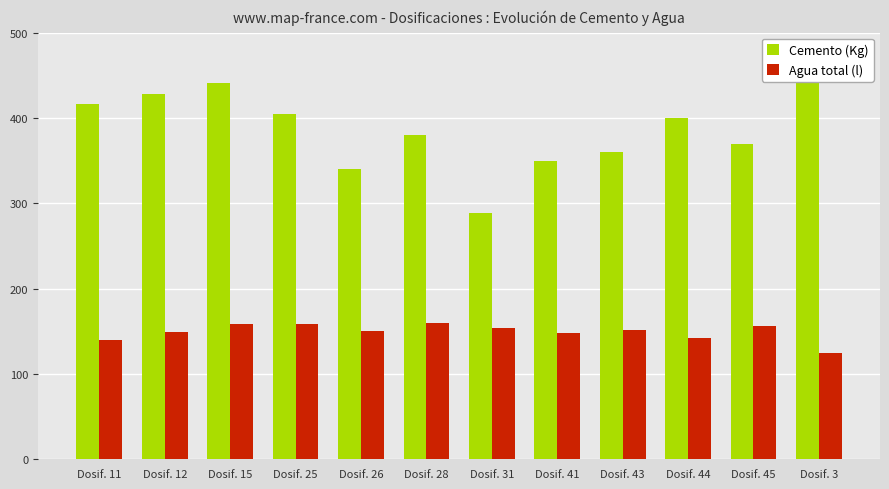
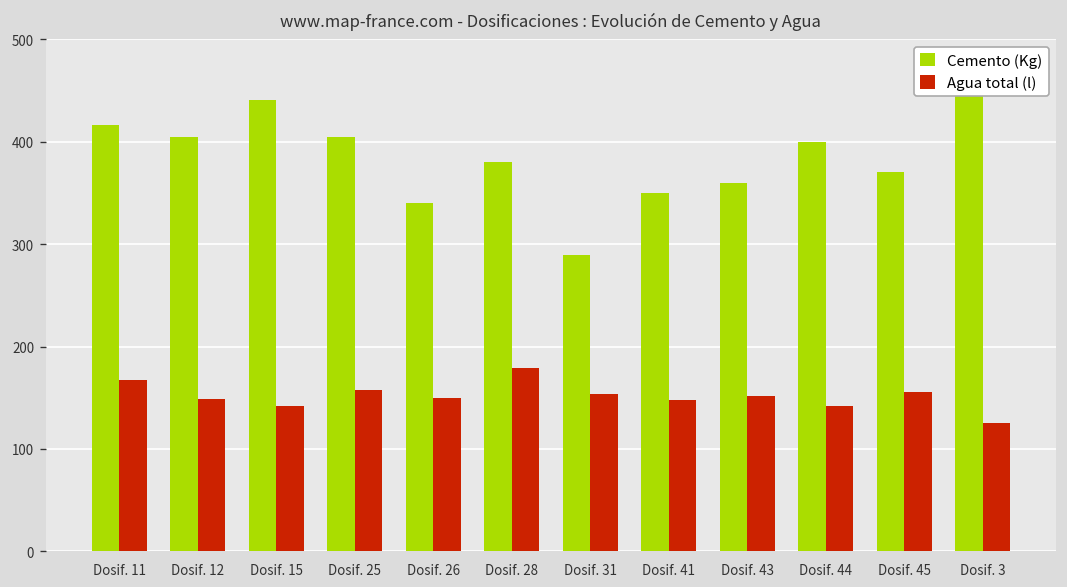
Agua total (l), Dosif. 11: 140 -> 170
Cemento (Kg), Dosif. 12: 430 -> 410
Agua total (l), Dosif. 15: 160 -> 140
Agua total (l), Dosif. 28: 160 -> 180
